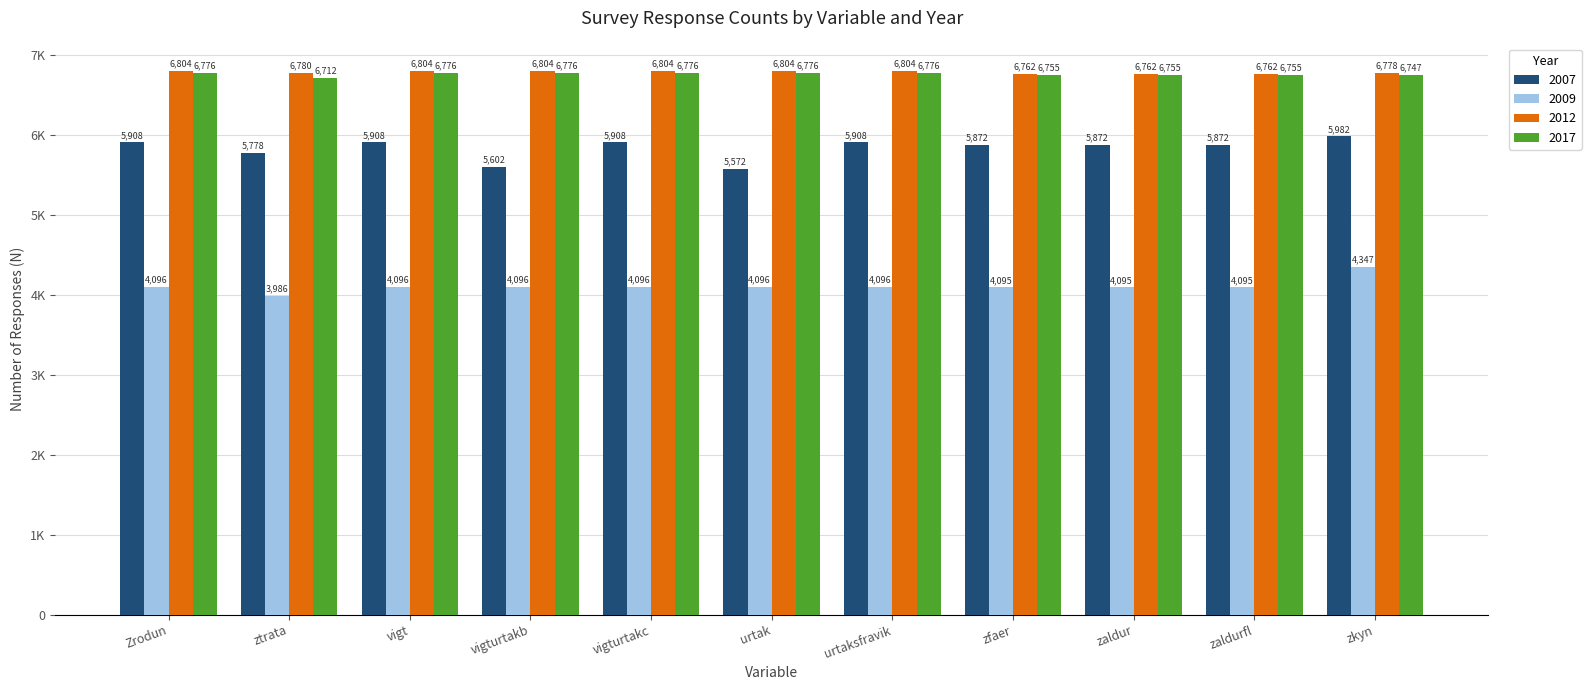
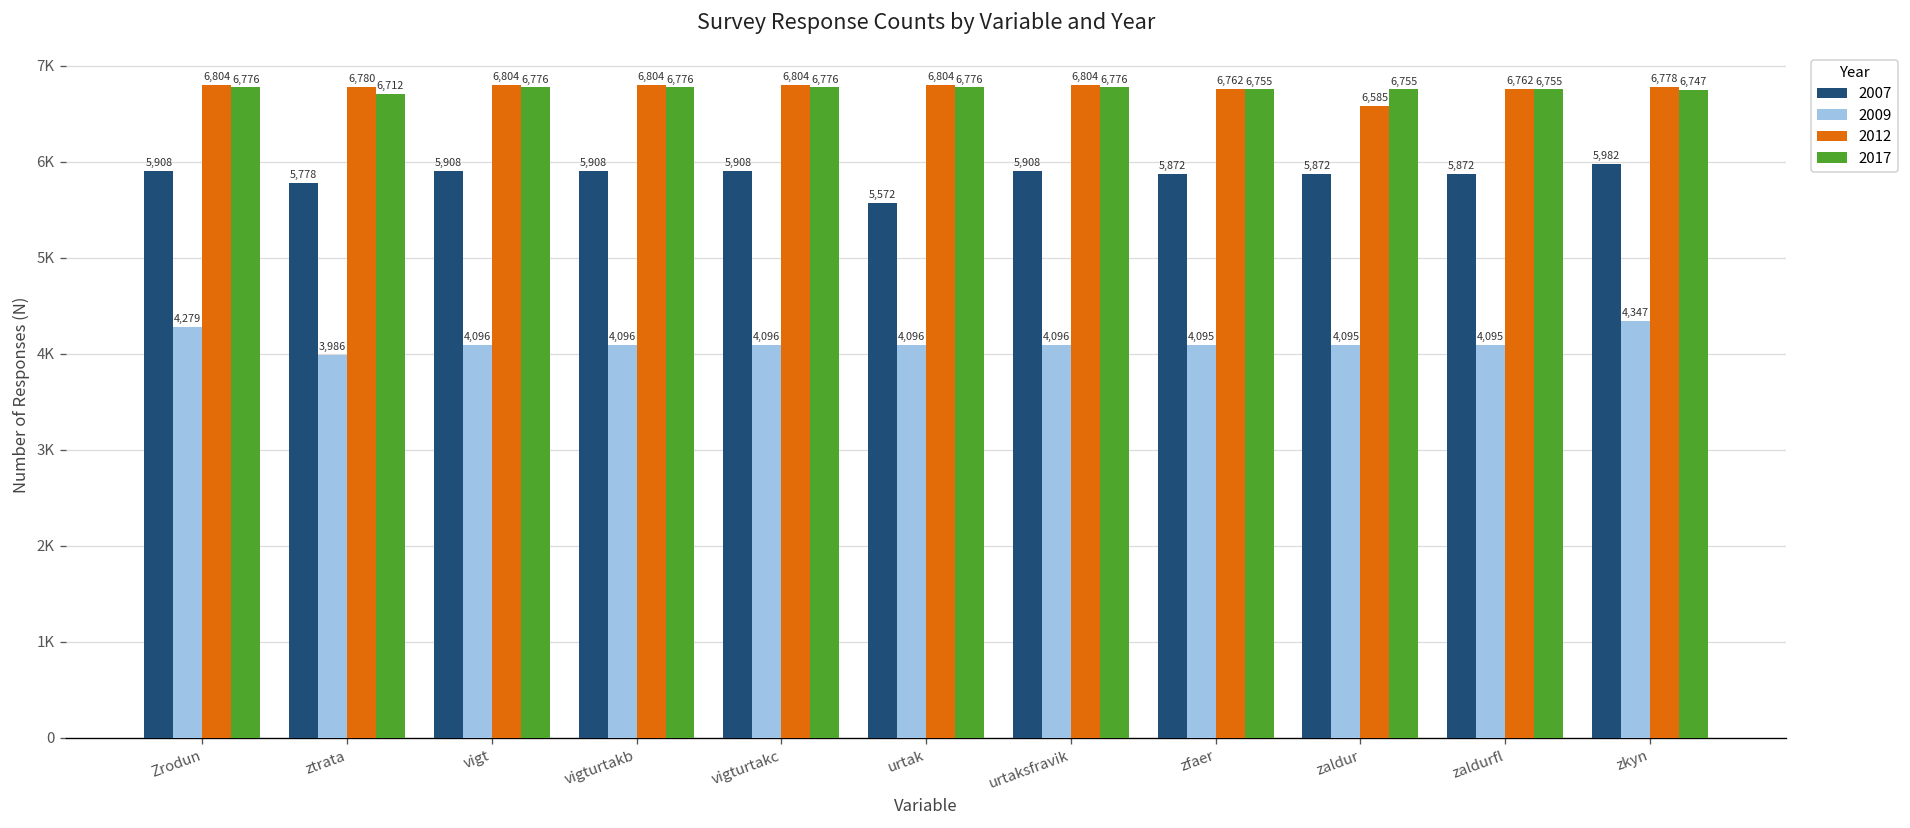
2009, Zrodun: 4,096 -> 4,279
2007, vigturtakb: 5,602 -> 5,908
2012, zaldur: 6,762 -> 6,585
